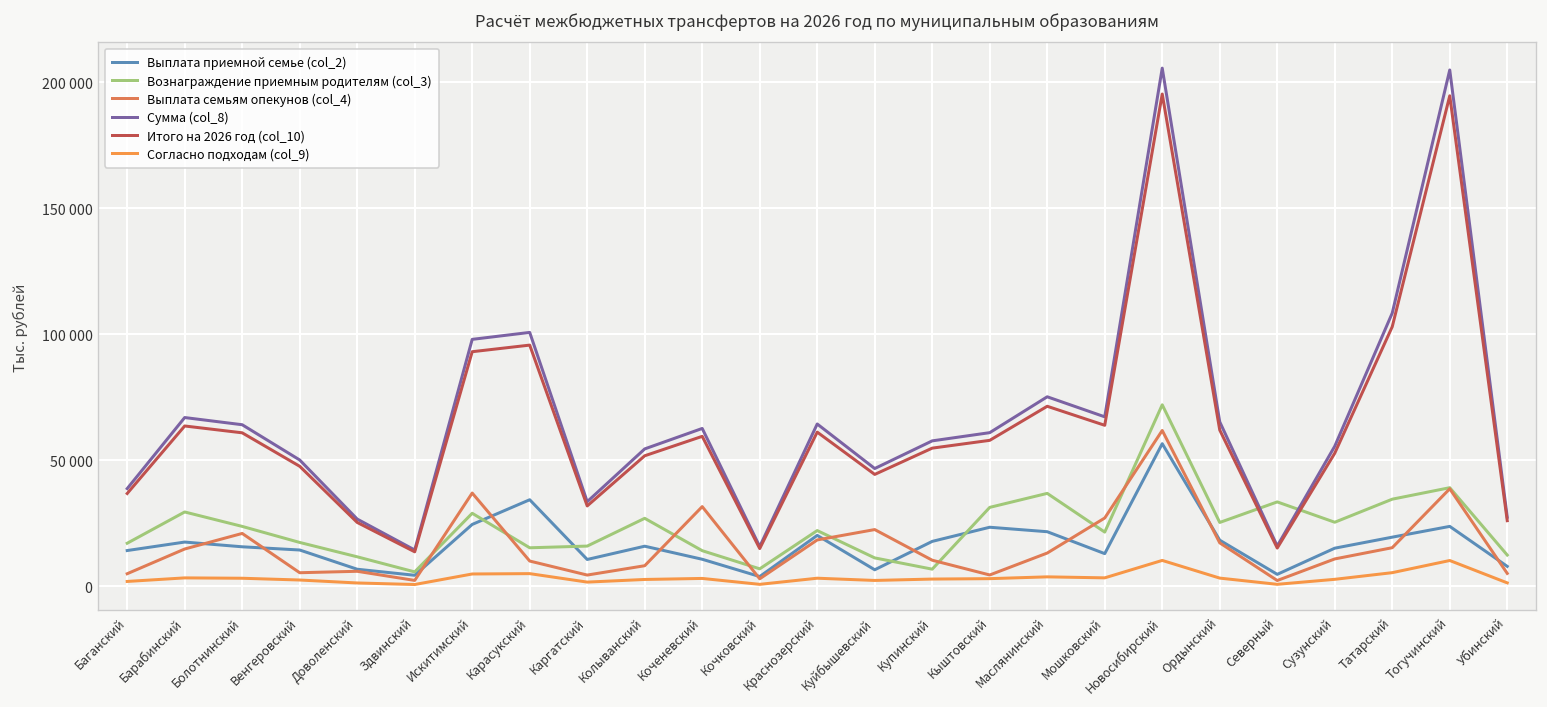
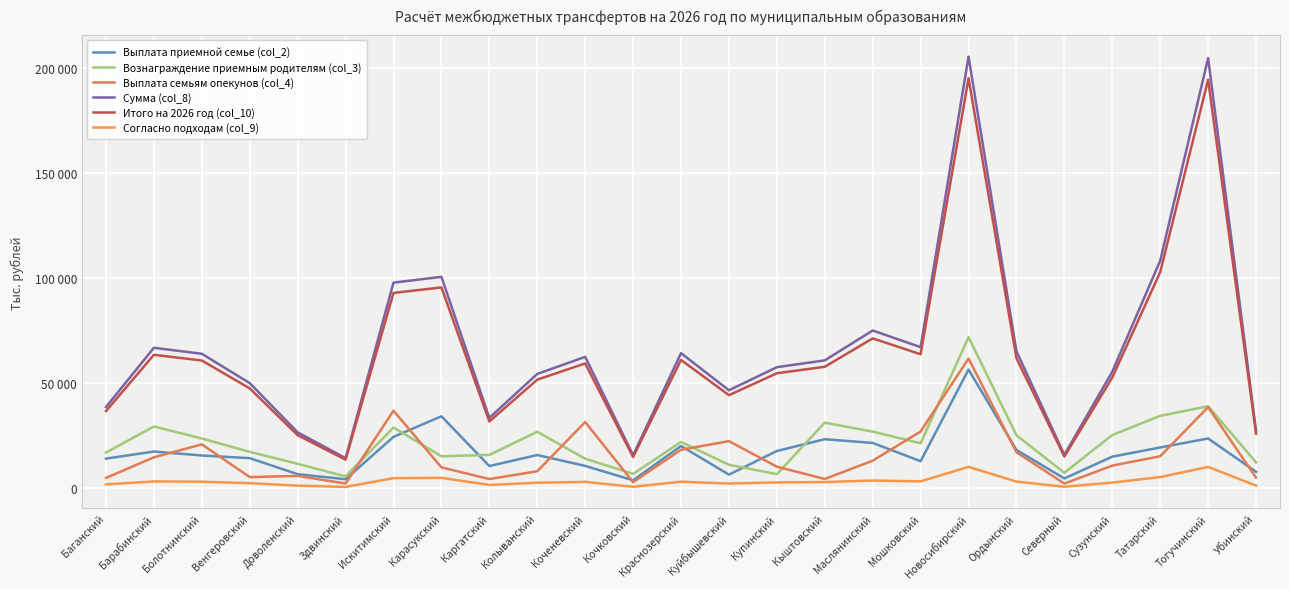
Вознаграждение приемным родителям (col_3), Маслянинский: 37000 -> 27000
Вознаграждение приемным родителям (col_3), Северный: 33000 -> 7000
